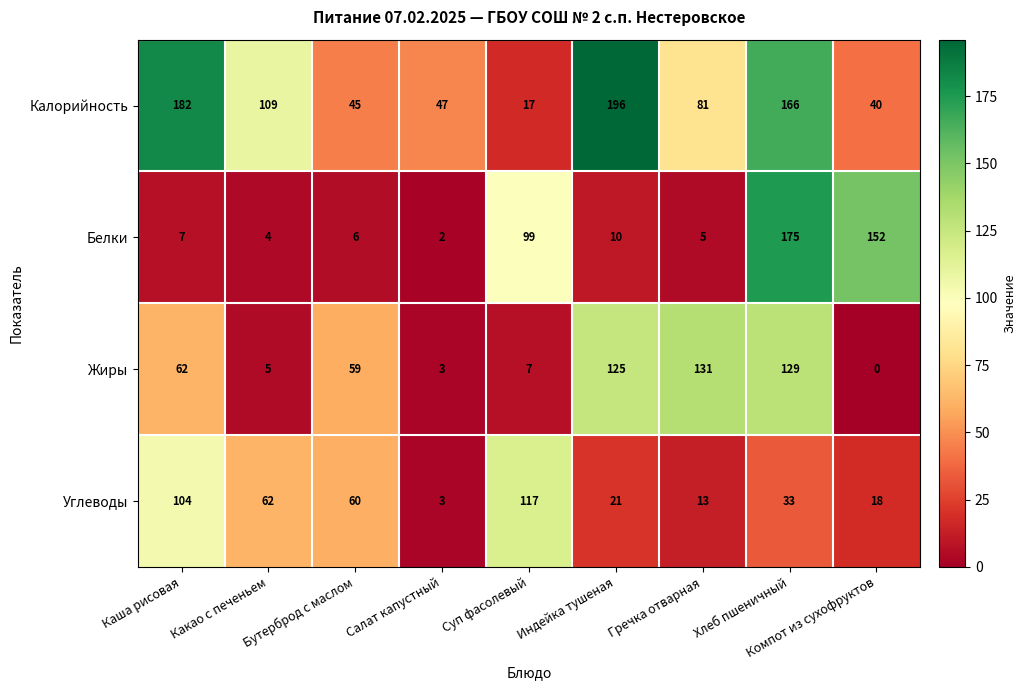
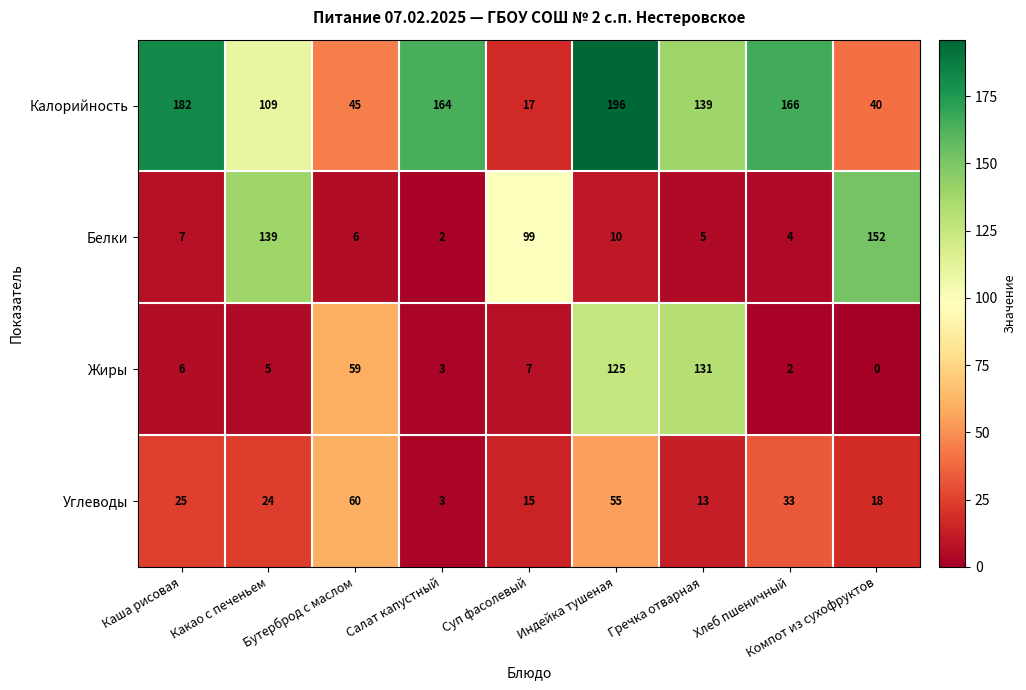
Калорийность, Салат капустный: 47 -> 164
Калорийность, Гречка отварная: 81 -> 139
Белки, Какао с печеньем: 4 -> 139
Белки, Хлеб пшеничный: 175 -> 4
Жиры, Каша рисовая: 62 -> 6
Жиры, Хлеб пшеничный: 129 -> 2
Углеводы, Каша рисовая: 104 -> 25
Углеводы, Какао с печеньем: 62 -> 24
Углеводы, Суп фасолевый: 117 -> 15
Углеводы, Индейка тушеная: 21 -> 55
